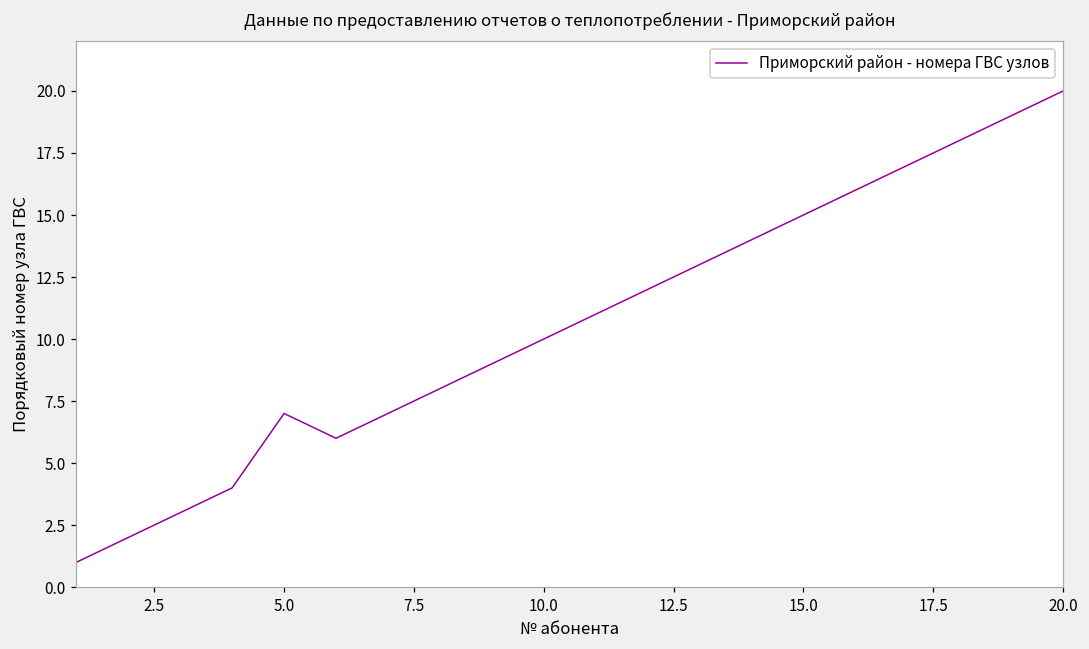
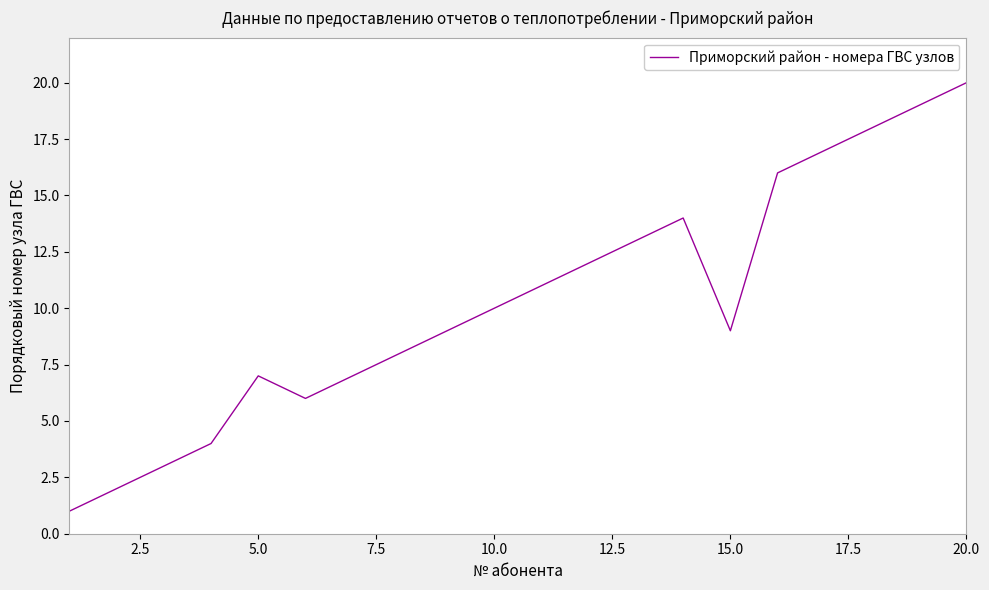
15.0: 15 -> 9
